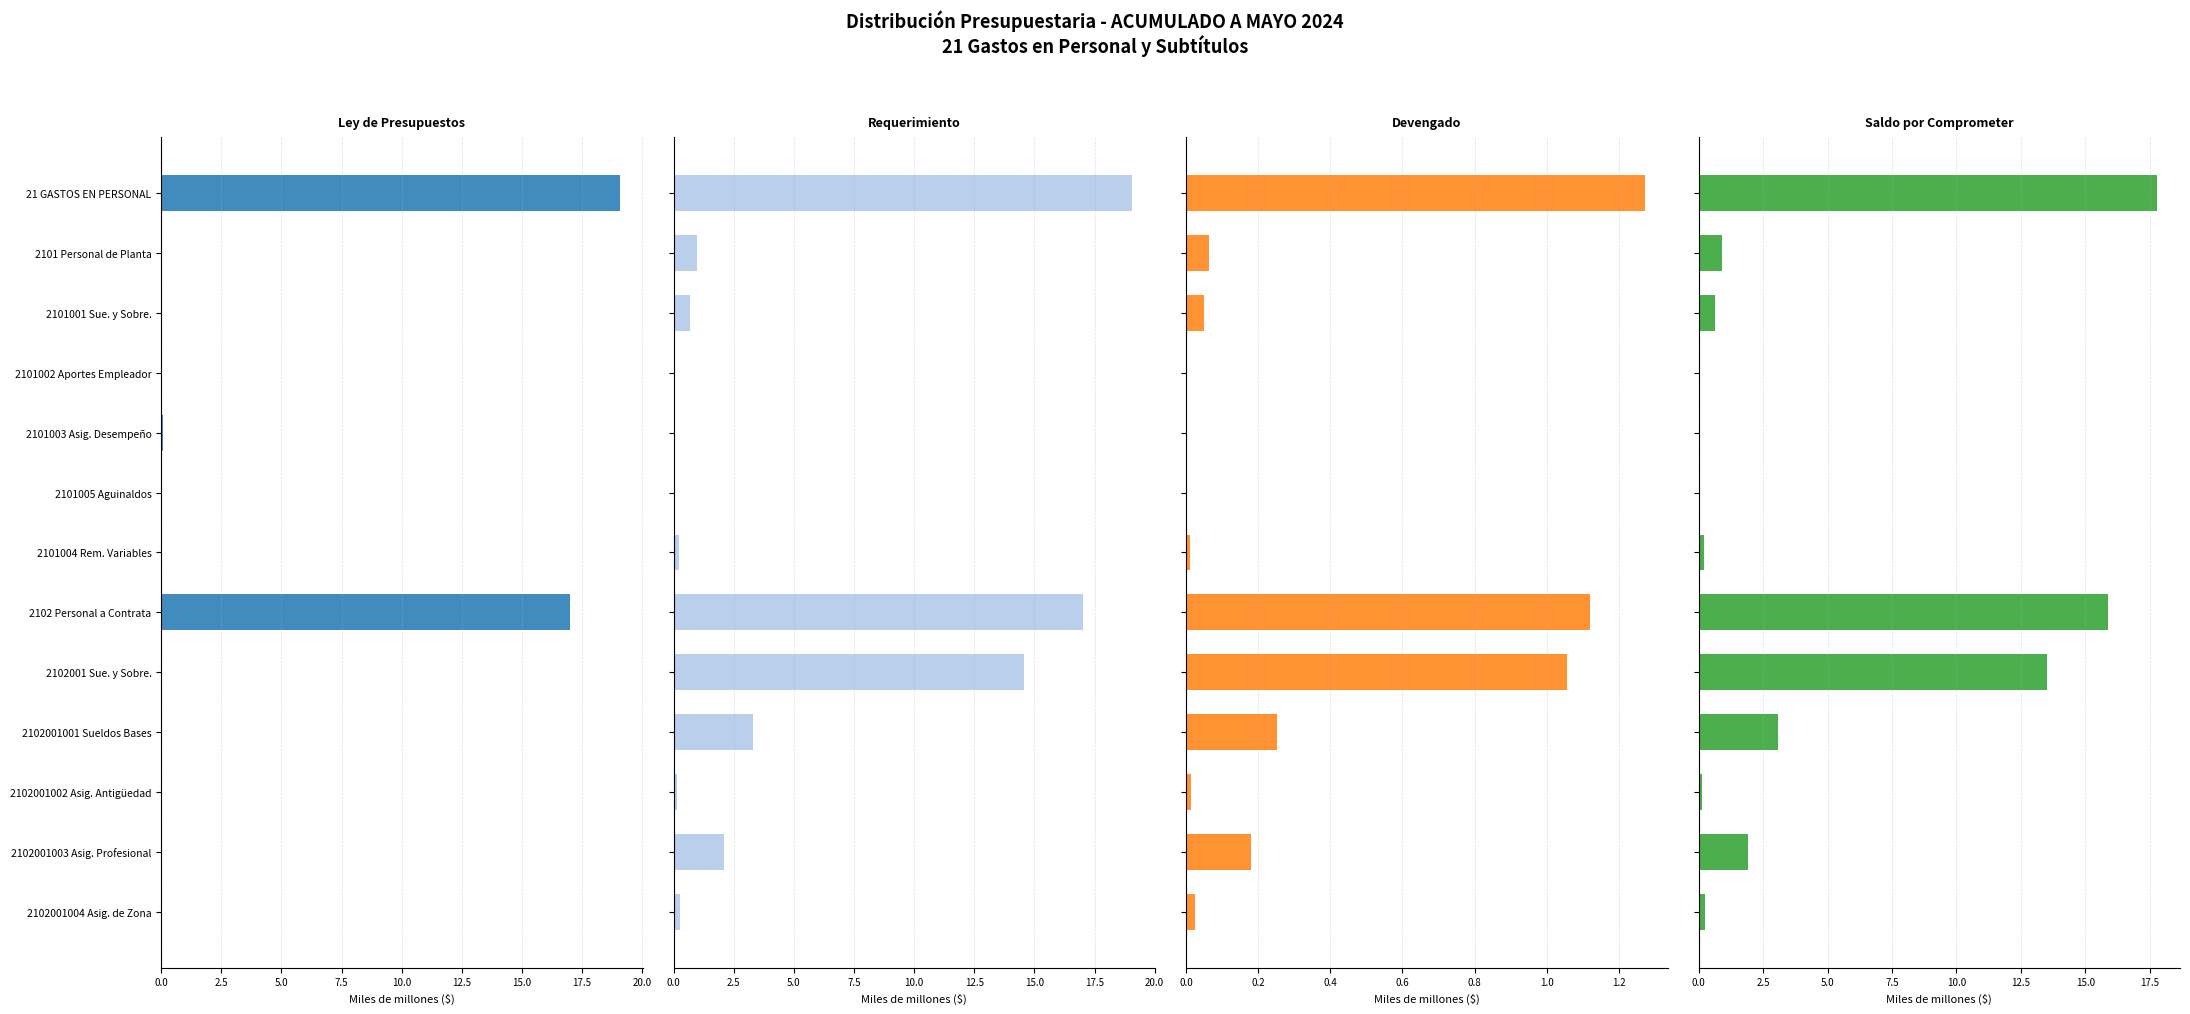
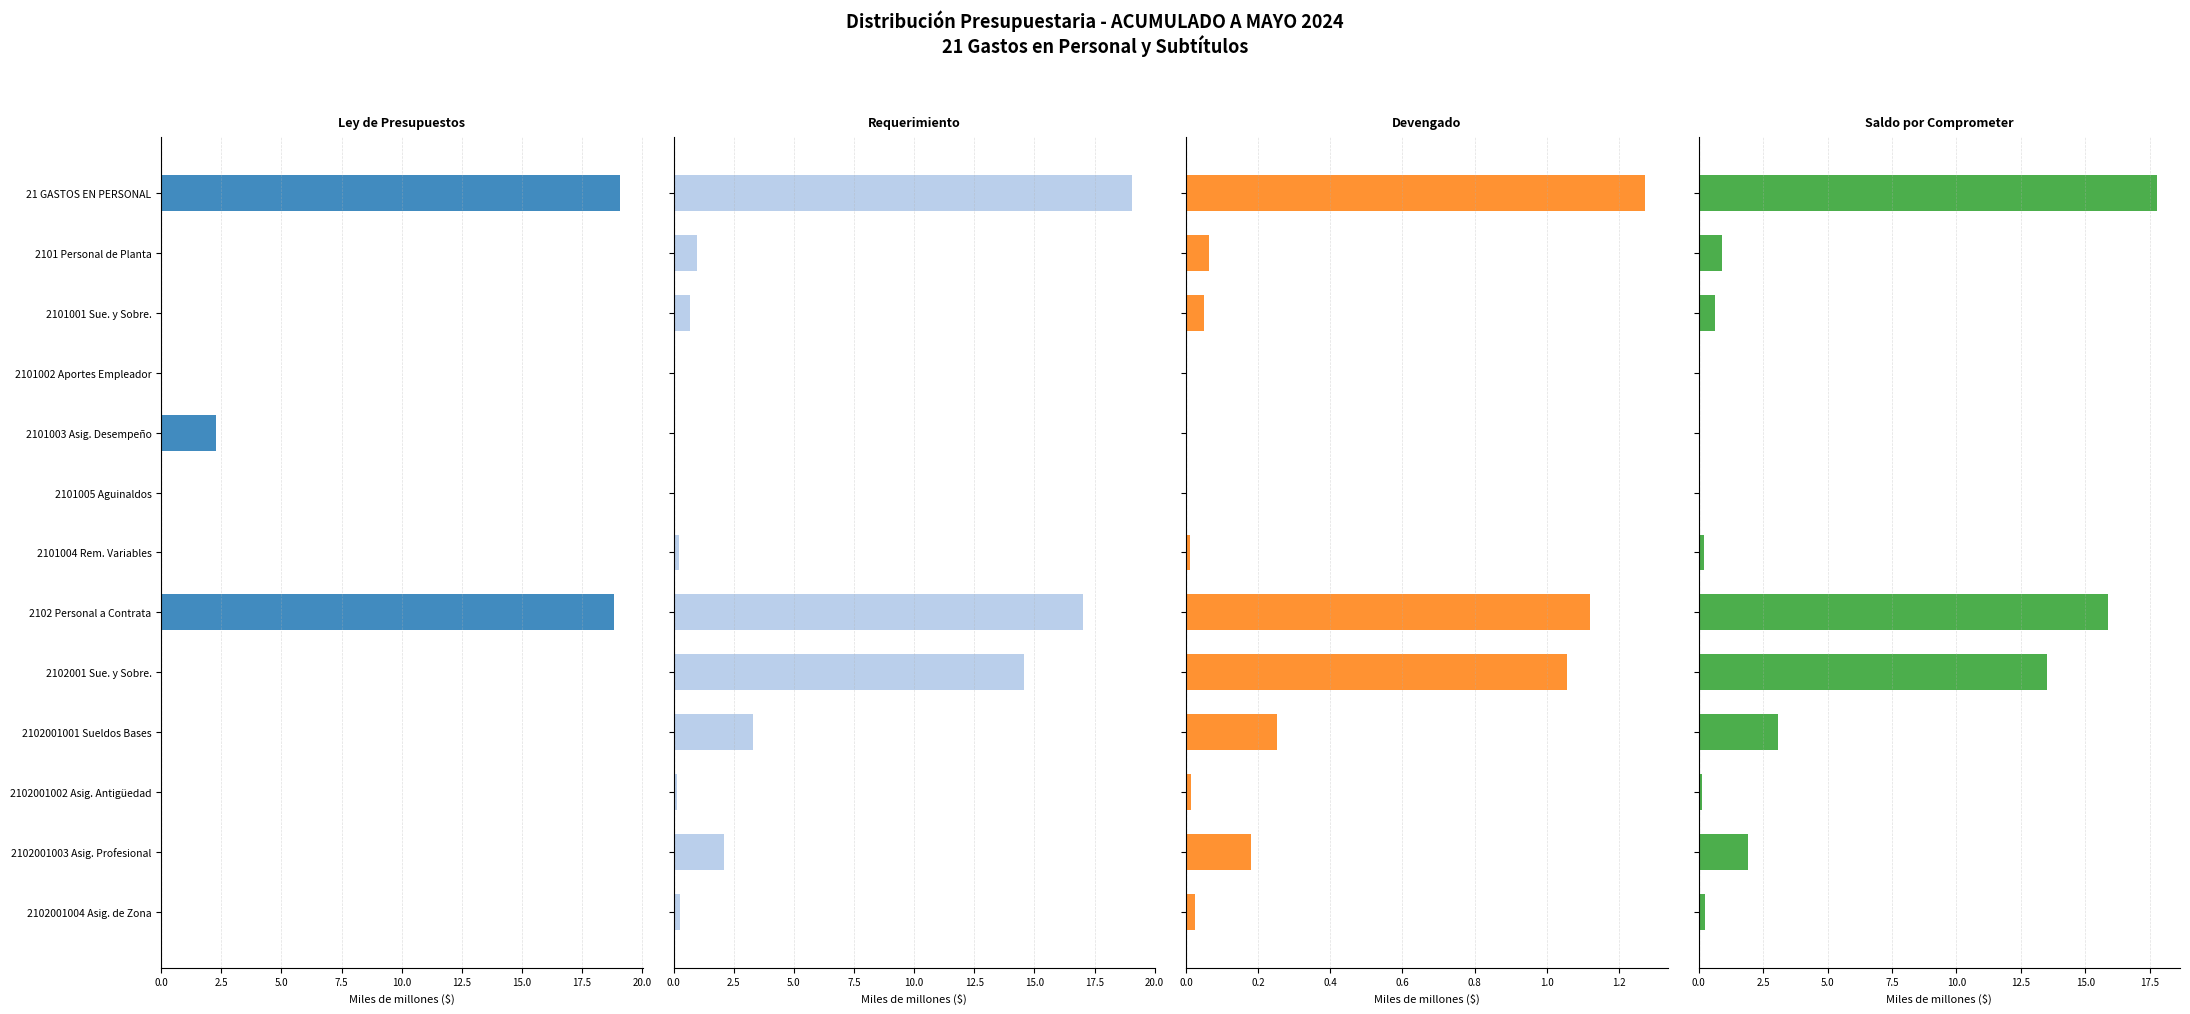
Ley de Presupuestos, 2101003 Asig. Desempeño: 0.1 -> 2.3
Ley de Presupuestos, 2102 Personal a Contrata: 17.0 -> 18.8
